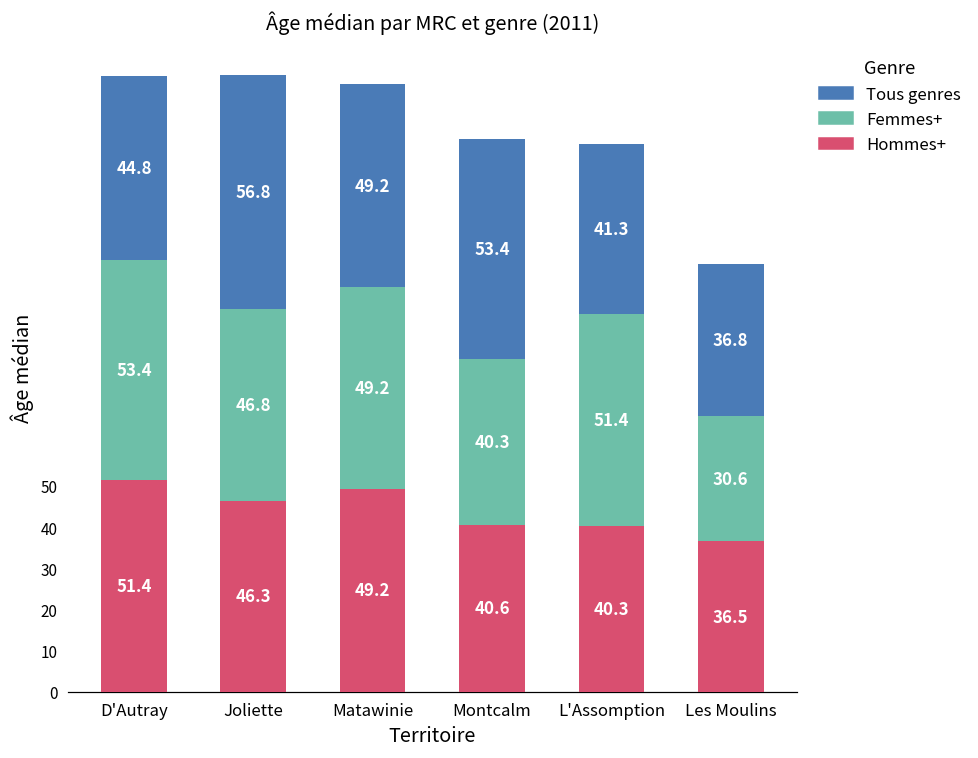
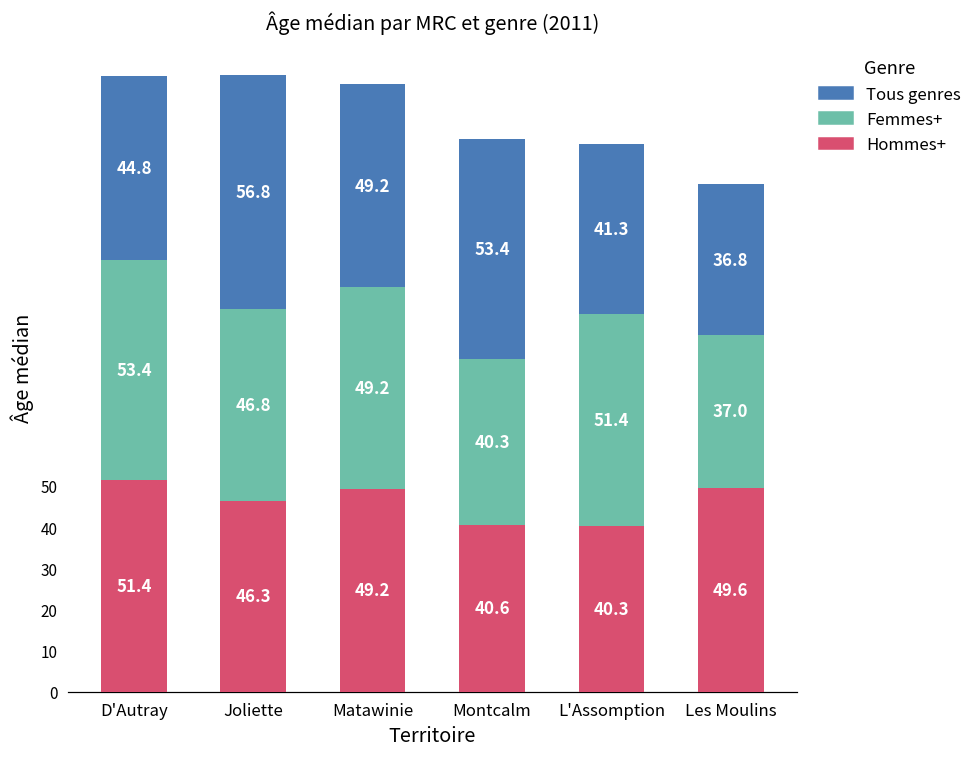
Hommes+, Les Moulins: 36.5 -> 49.6
Femmes+, Les Moulins: 30.6 -> 37.0
